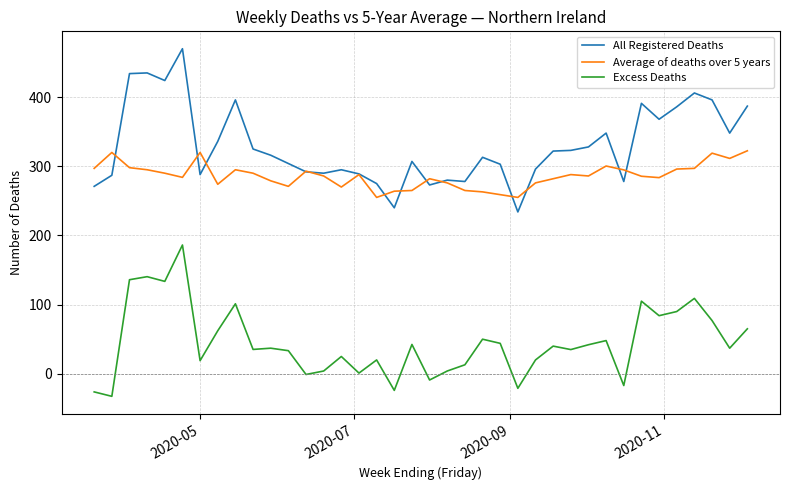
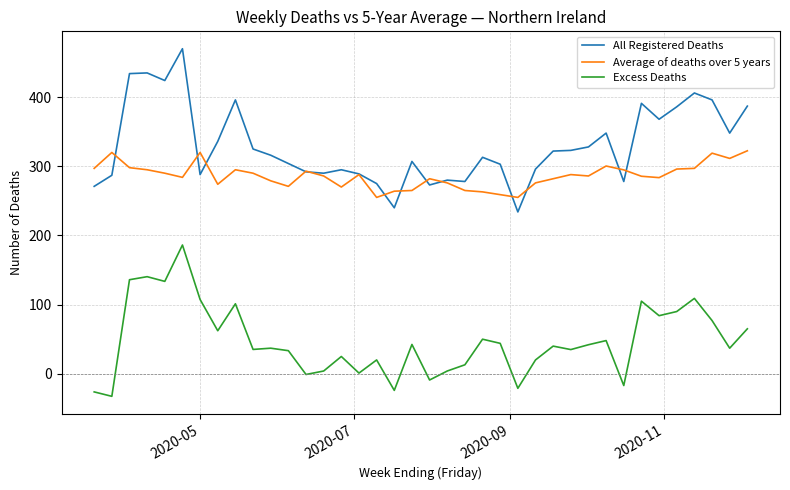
Excess Deaths, 2020-05: 20 -> 110
